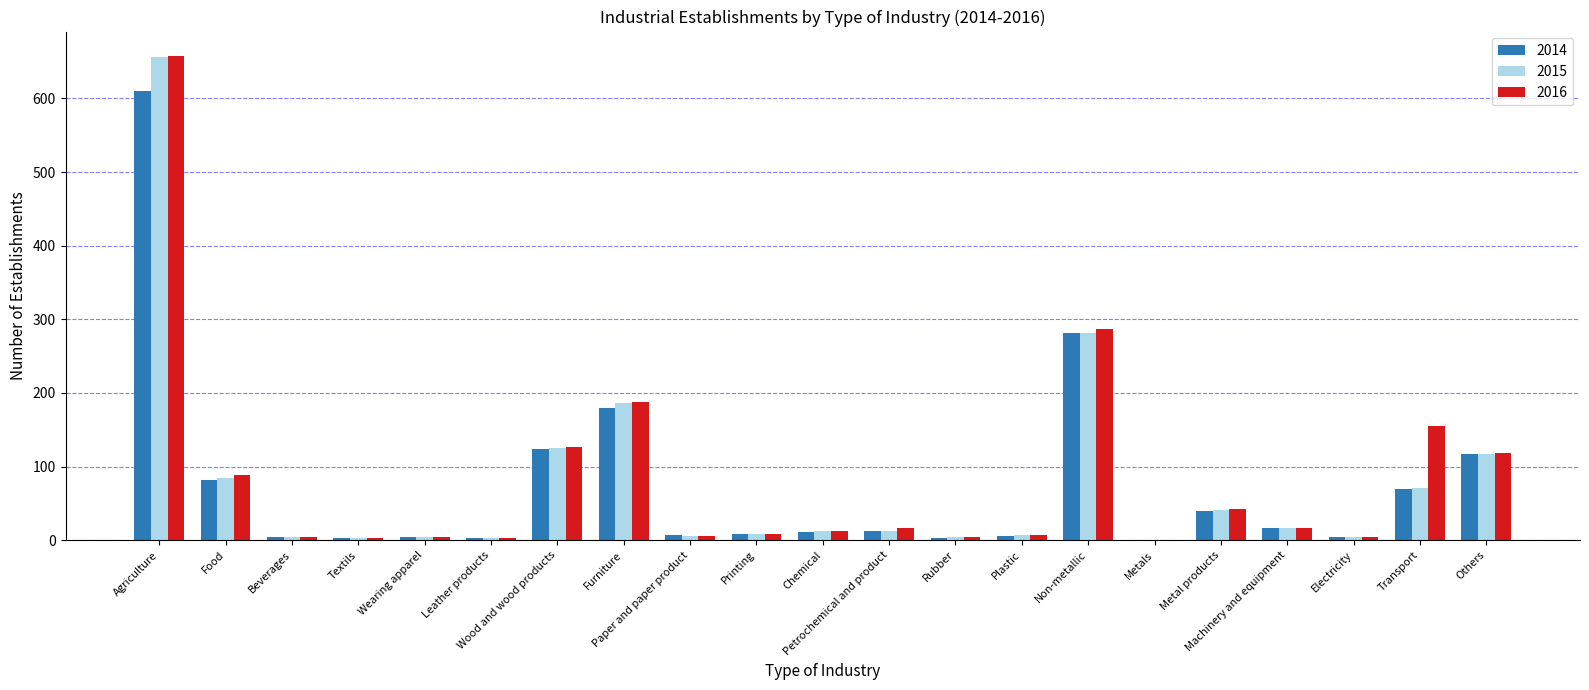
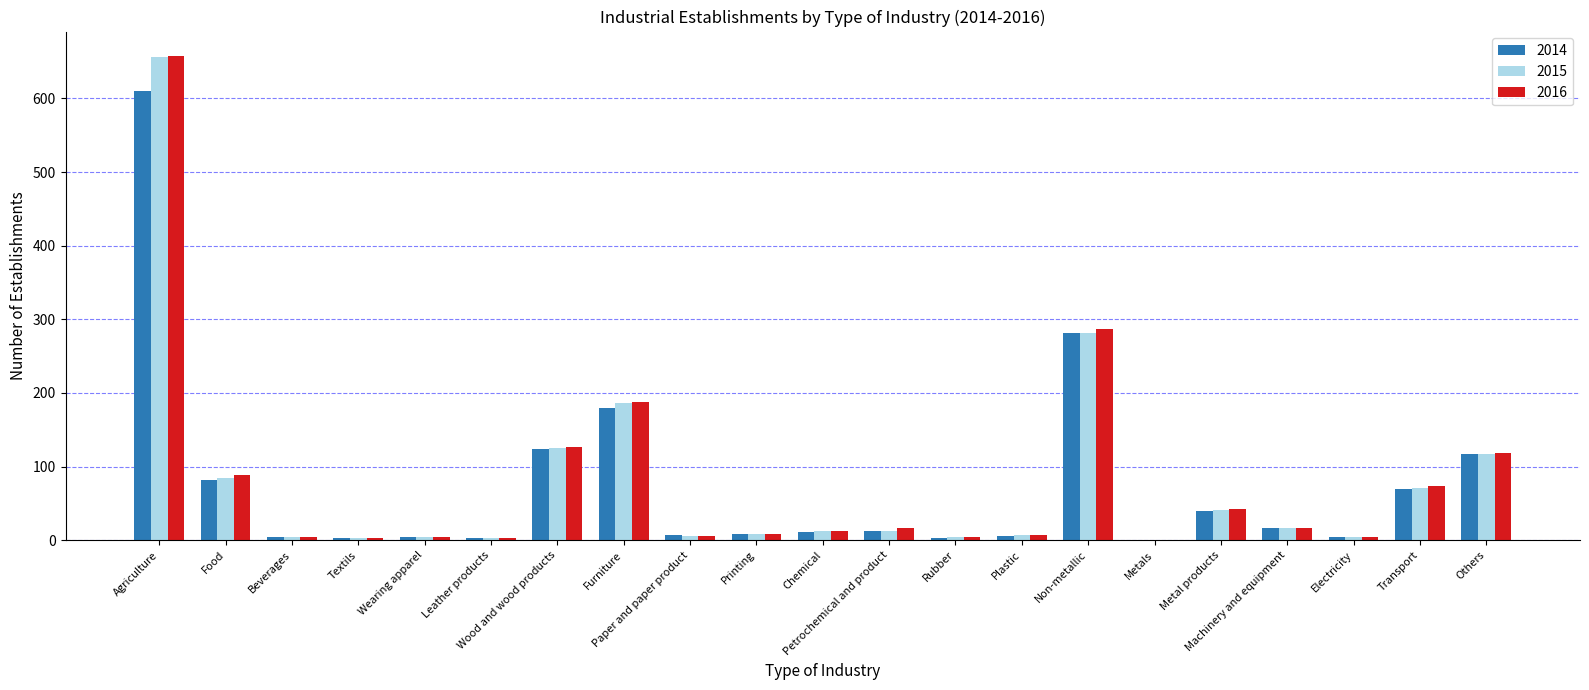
2016, Transport: 160 -> 70
